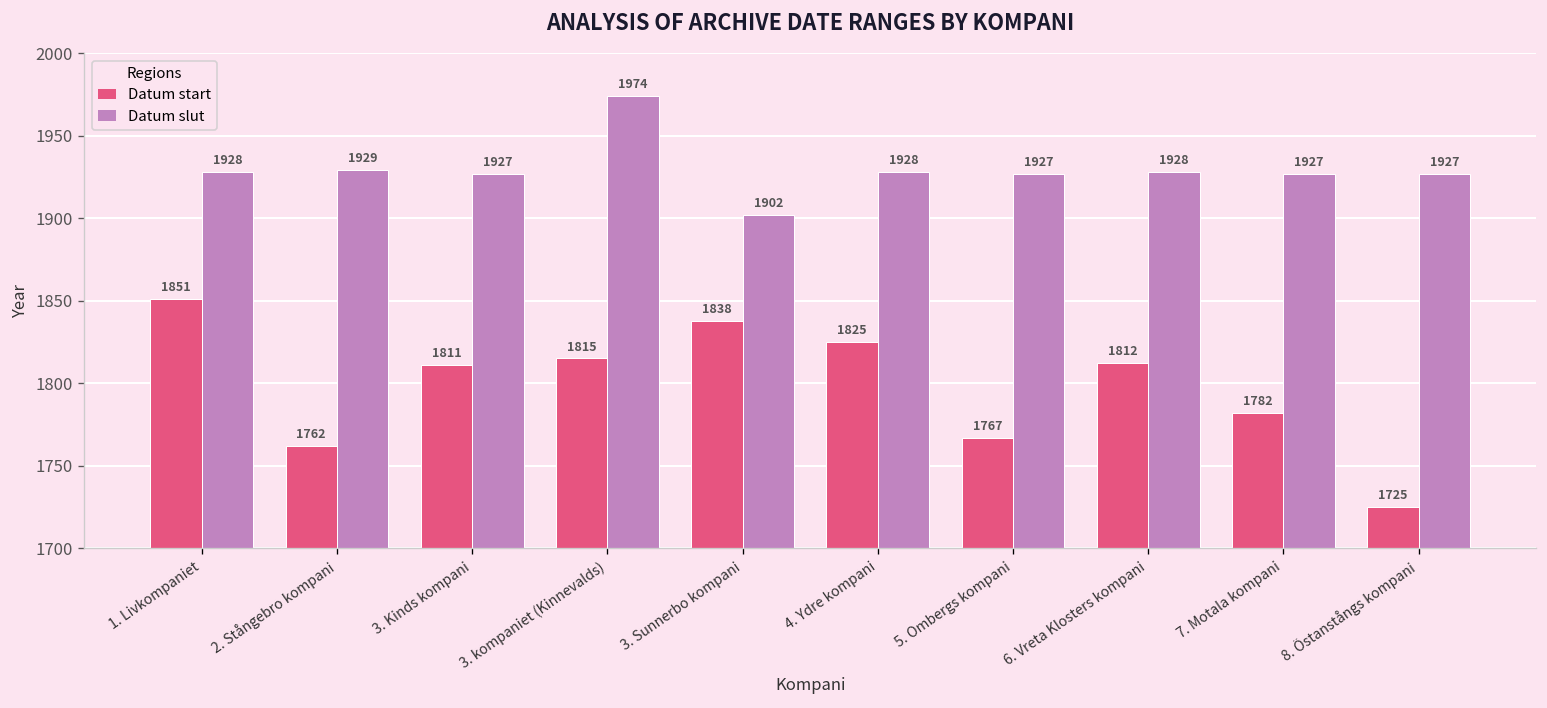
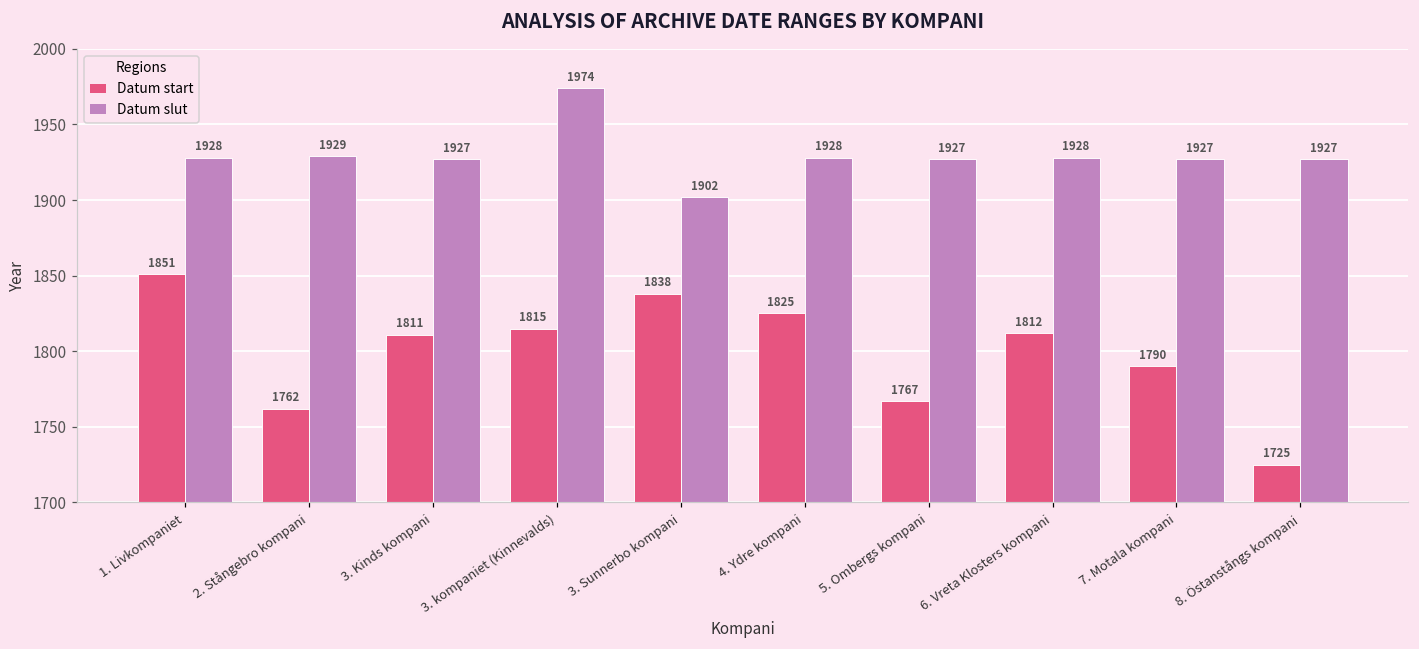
Datum start, 7. Motala kompani: 1782 -> 1790
